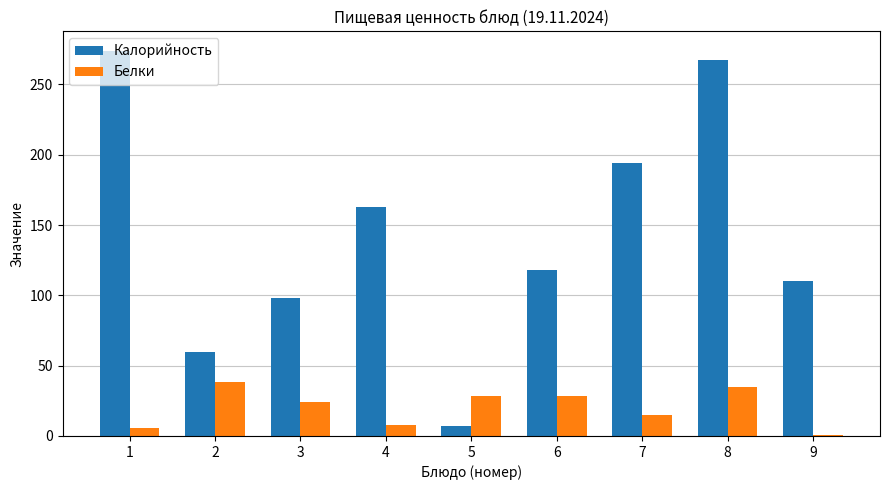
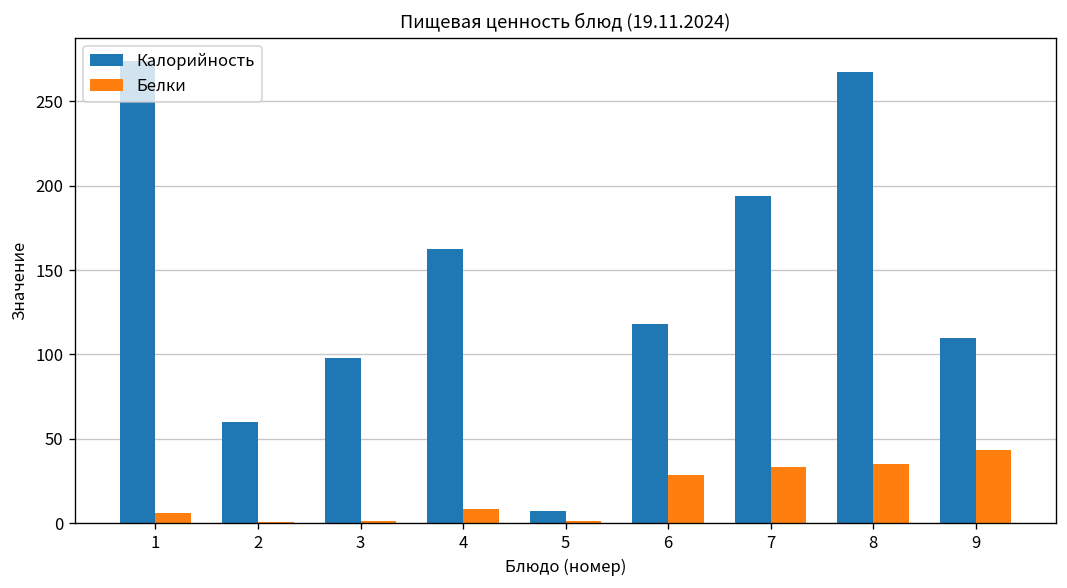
Белки, 2: 39 -> 0
Белки, 3: 24 -> 1
Белки, 5: 28 -> 1
Белки, 7: 15 -> 33
Белки, 9: 1 -> 43
